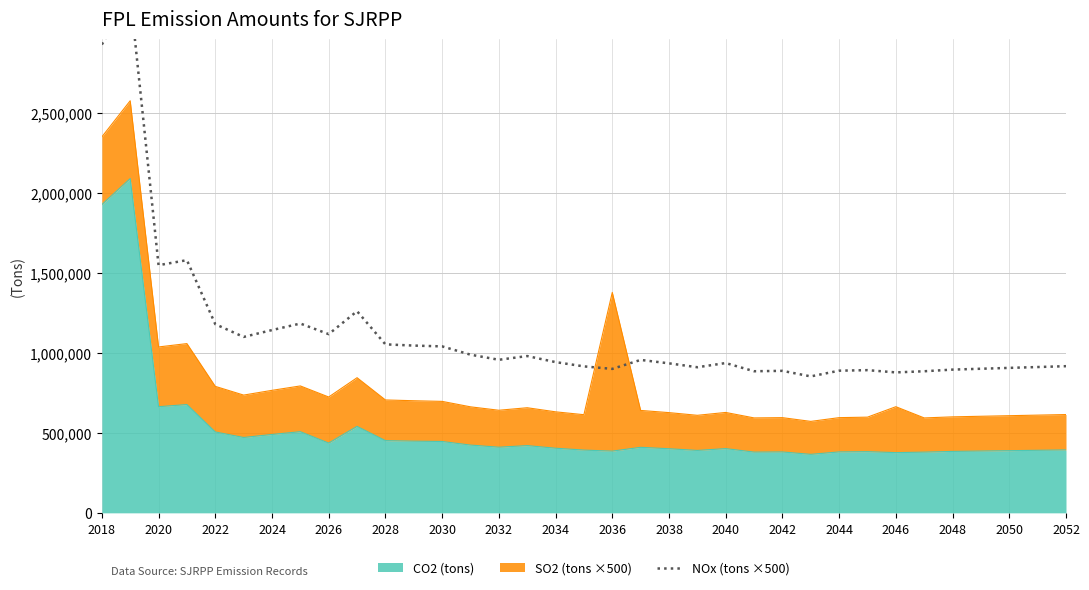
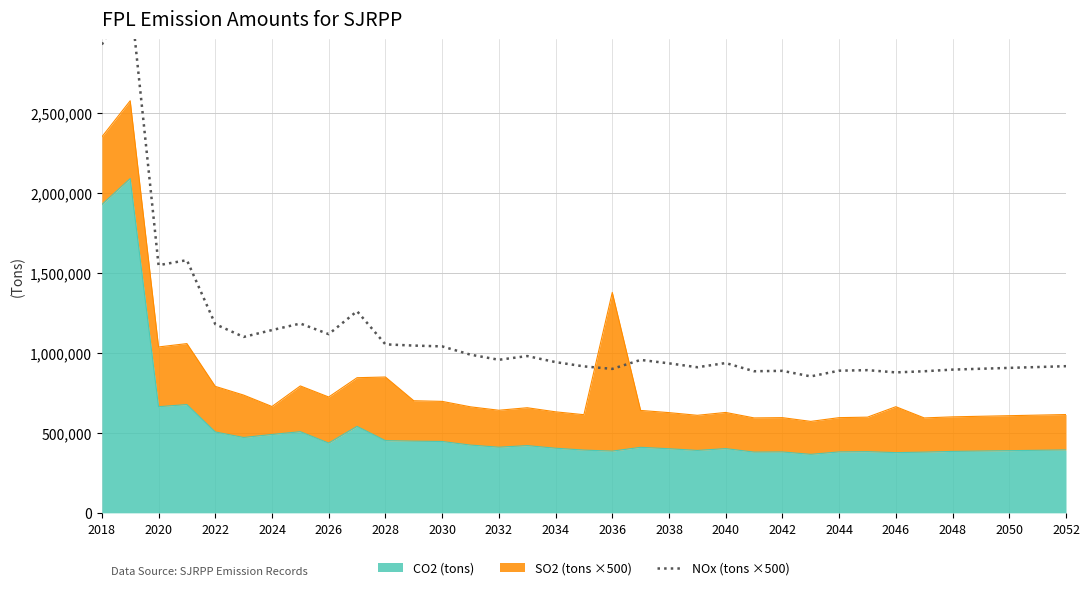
SO2 (tons ×500), 2024: 280,000 -> 170,000
SO2 (tons ×500), 2028: 250,000 -> 400,000
